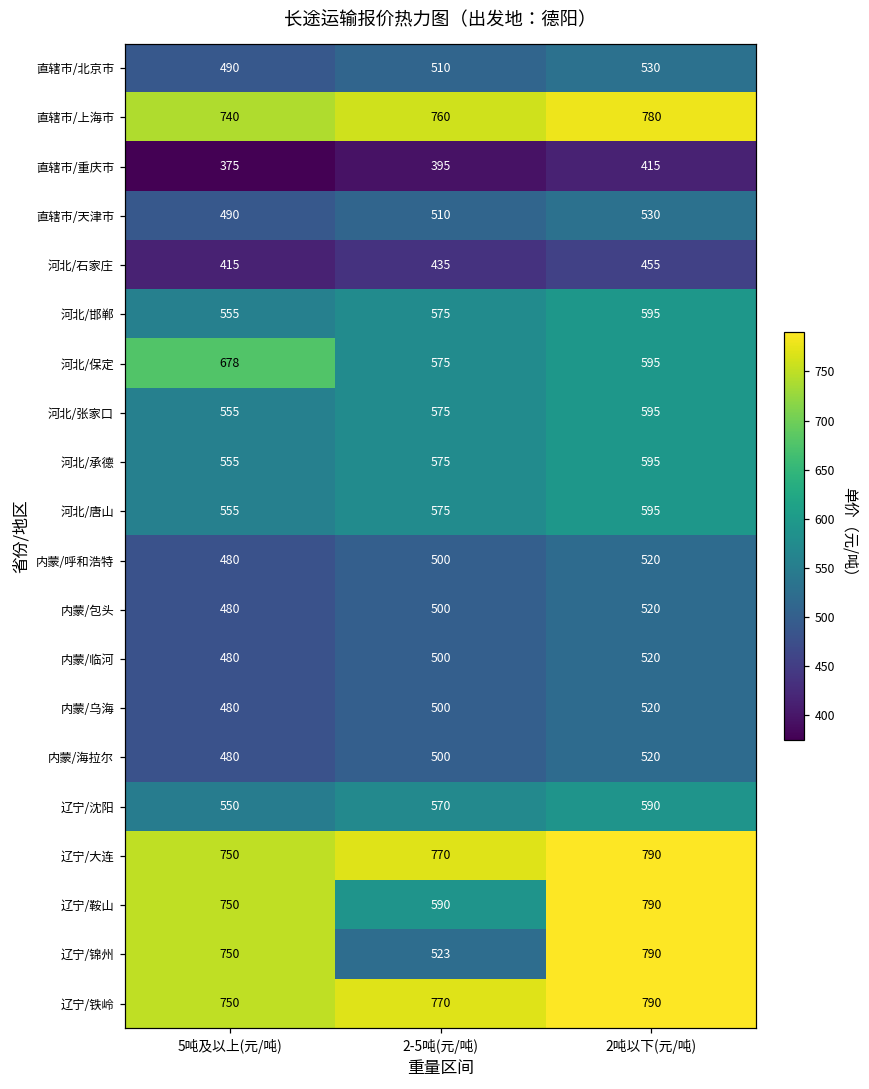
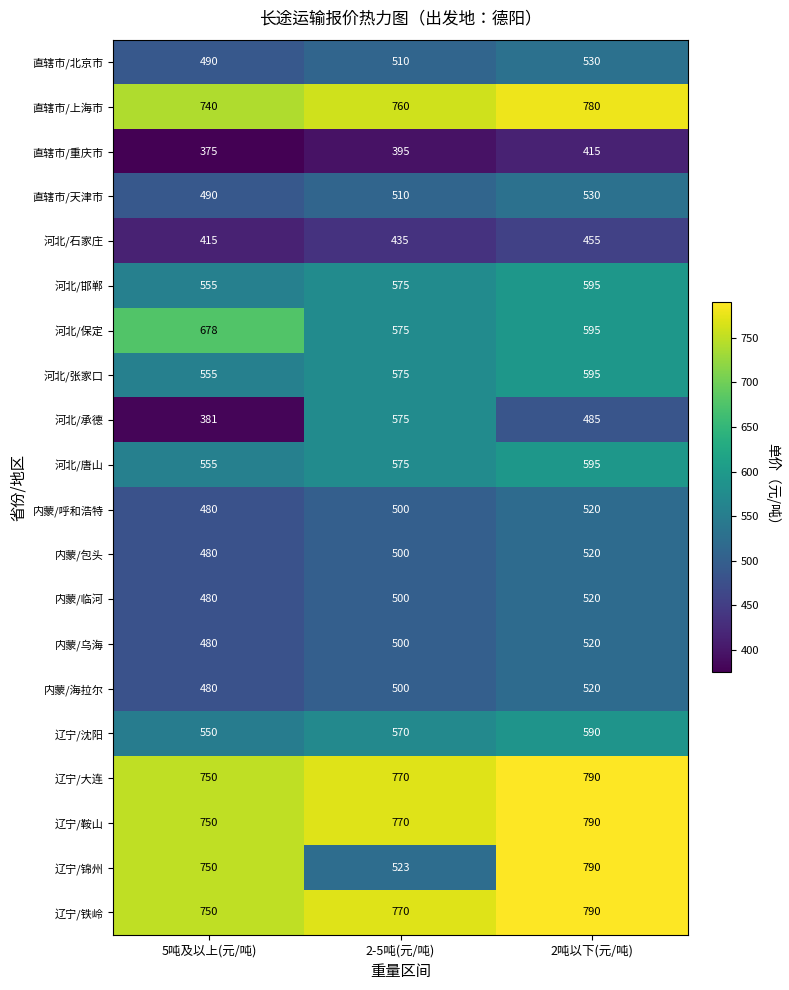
河北/承德, 5吨及以上(元/吨): 555 -> 381
河北/承德, 2吨以下(元/吨): 595 -> 485
辽宁/鞍山, 2-5吨(元/吨): 590 -> 770
